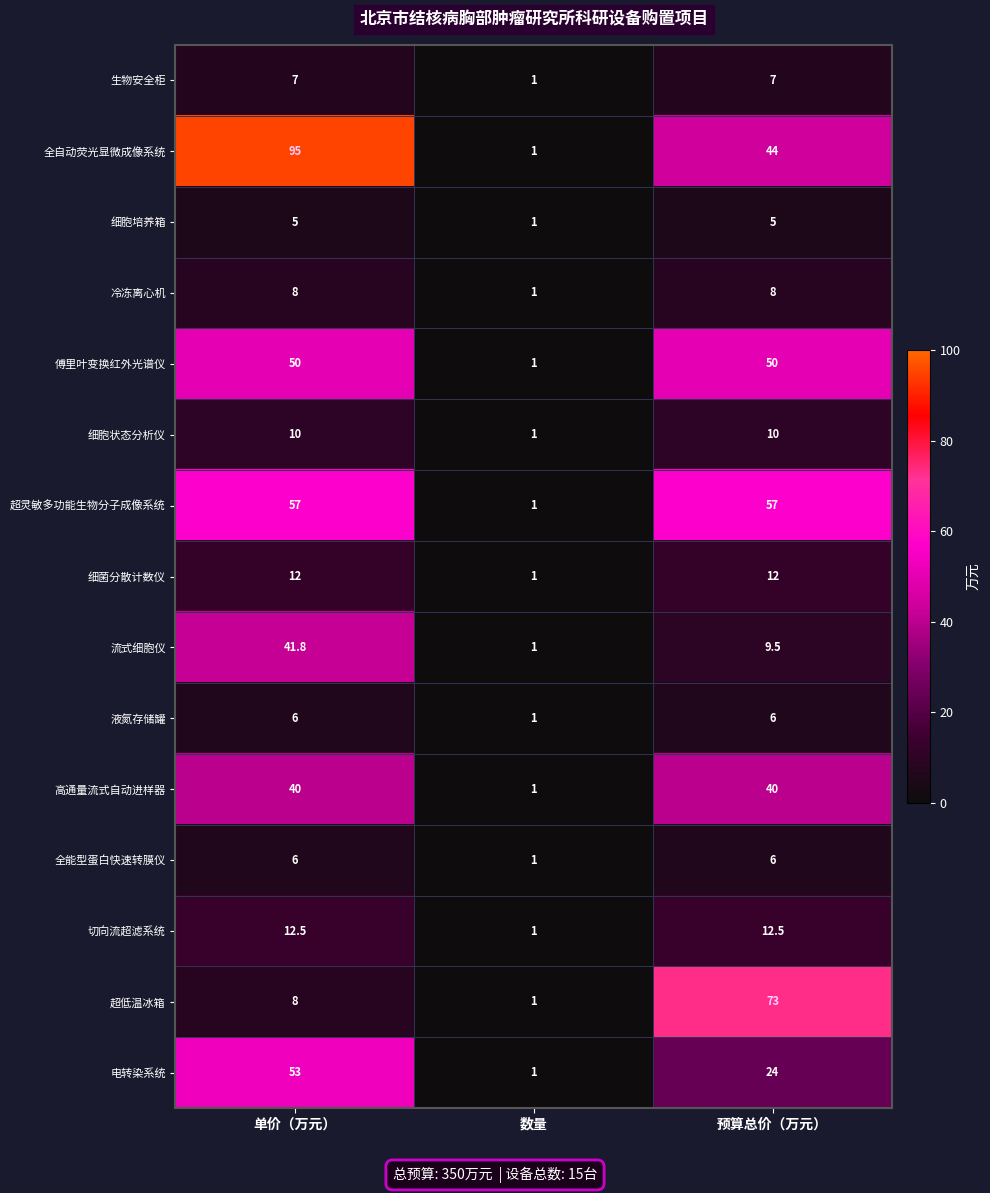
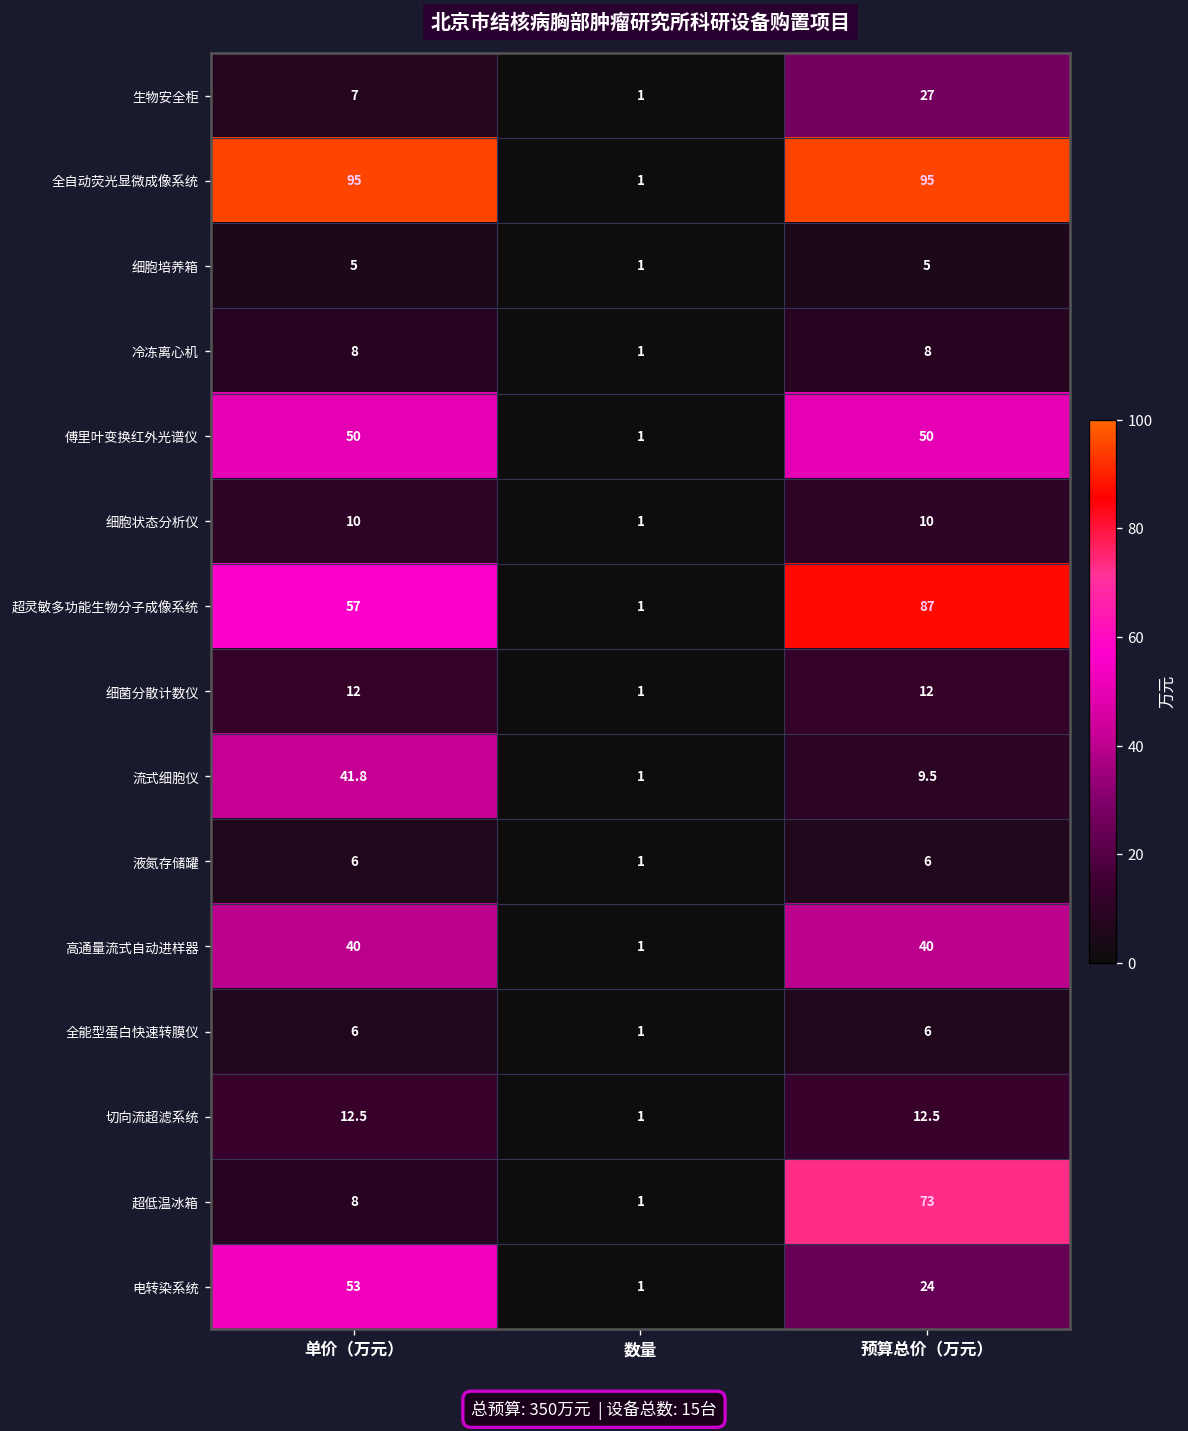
生物安全柜, 预算总价（万元）: 7 -> 27
全自动荧光显微成像系统, 预算总价（万元）: 44 -> 95
超灵敏多功能生物分子成像系统, 预算总价（万元）: 57 -> 87
